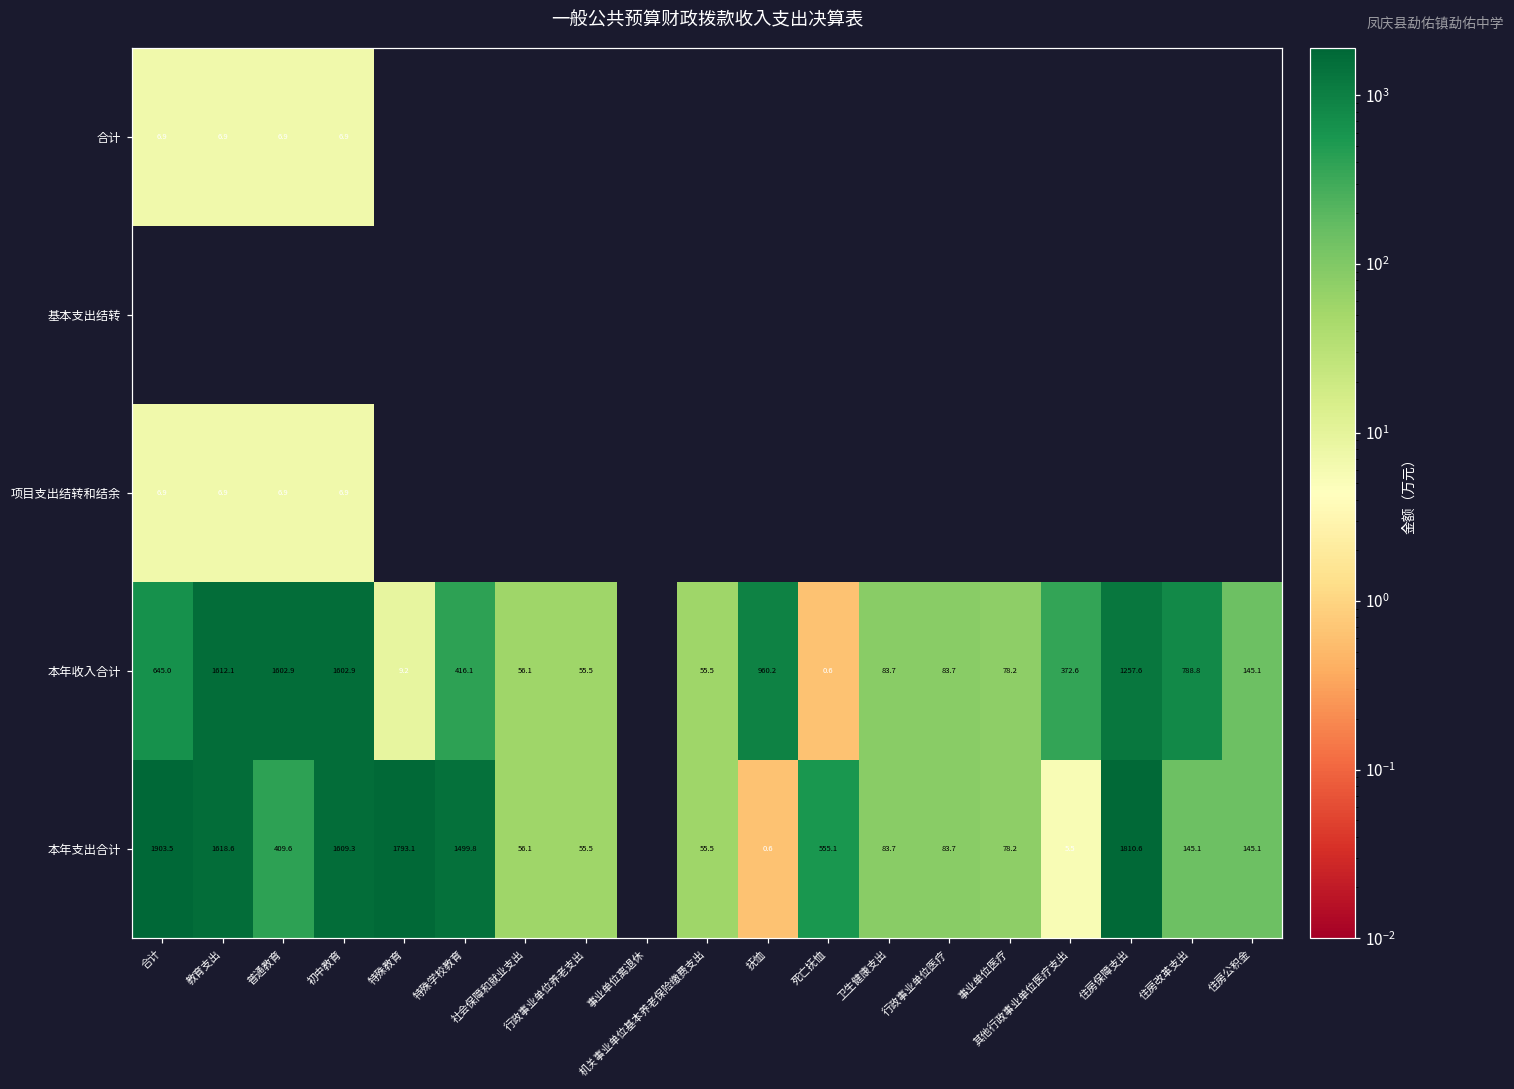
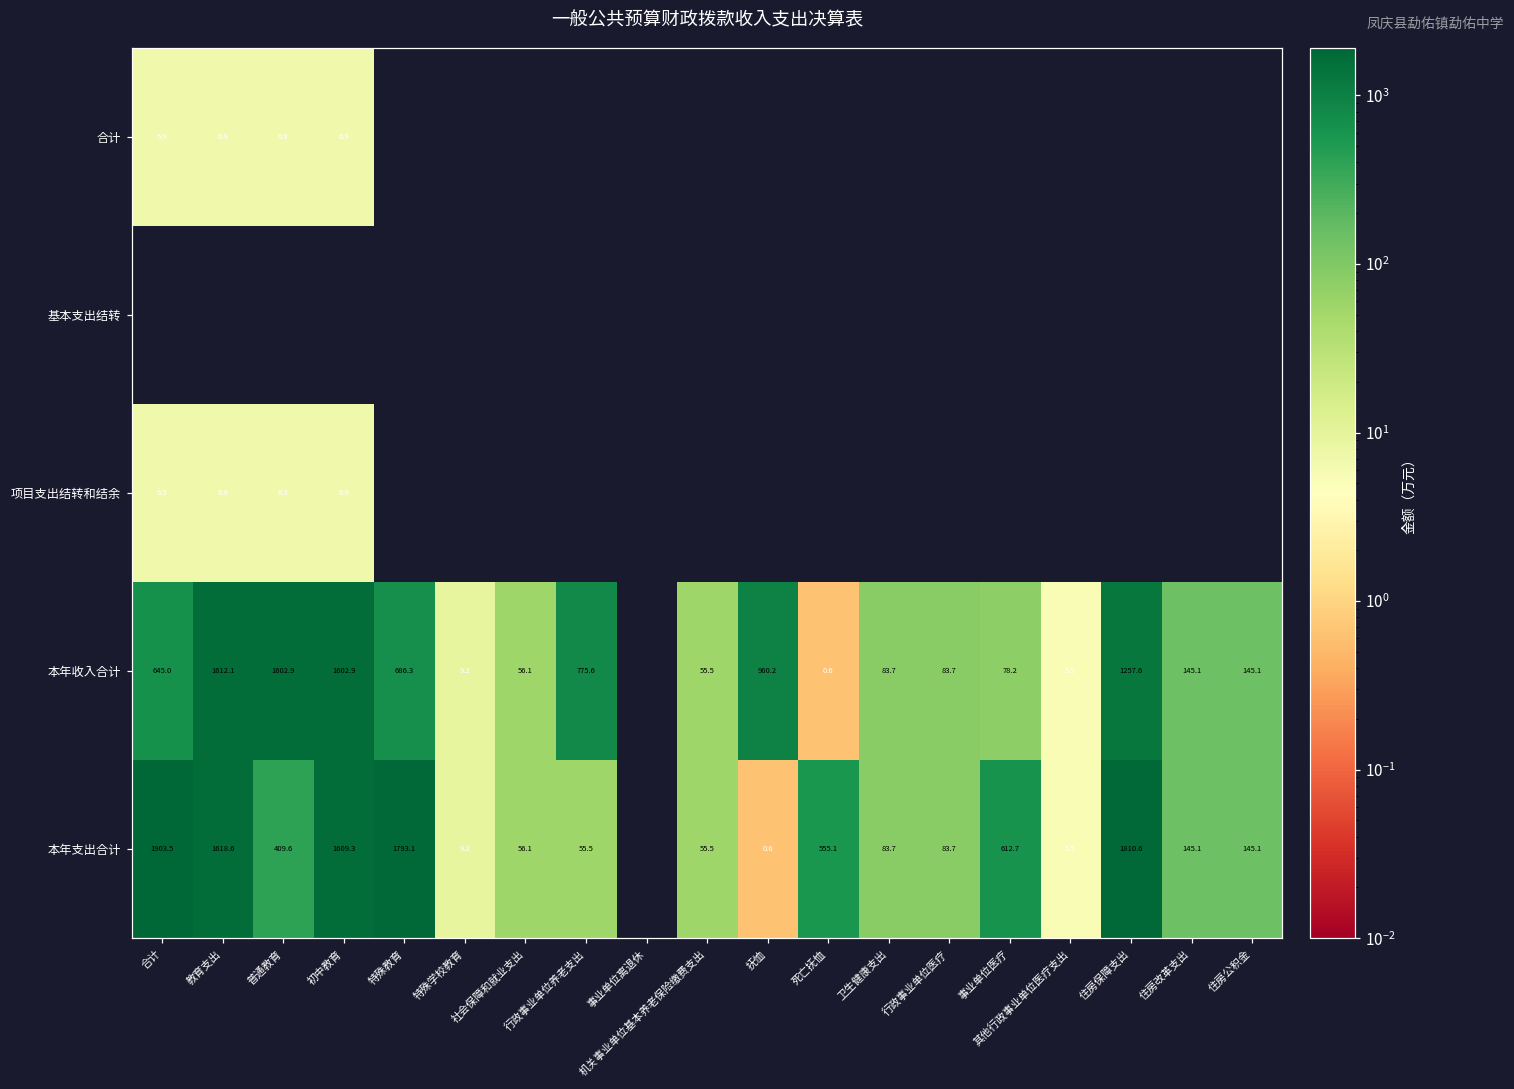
本年收入合计, 特殊教育: 9.2 -> 686.3
本年收入合计, 特殊学校教育: 416.1 -> 9.2
本年收入合计, 行政事业单位养老支出: 55.5 -> 775.6
本年收入合计, 其他行政事业单位医疗支出: 372.6 -> 5.5
本年收入合计, 住房改革支出: 788.8 -> 145.1
本年支出合计, 特殊学校教育: 1499.8 -> 9.2
本年支出合计, 事业单位医疗: 78.2 -> 612.7
